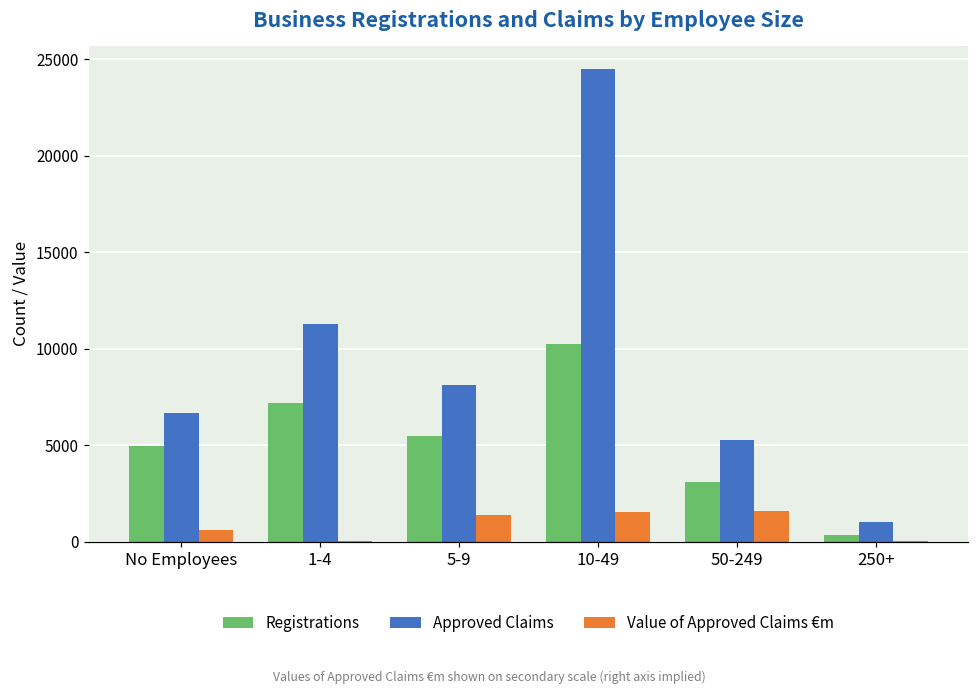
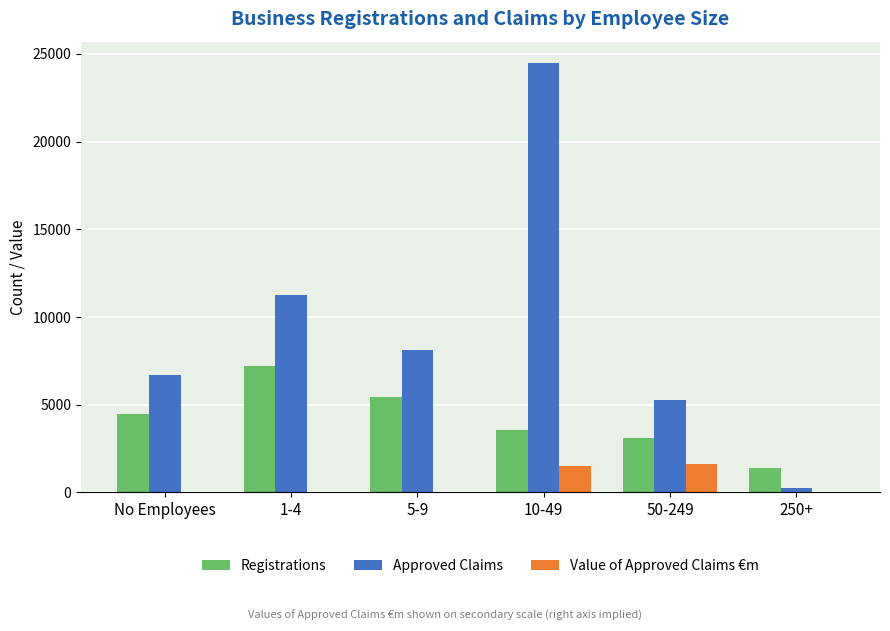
Registrations, No Employees: 5000 -> 4500
Value of Approved Claims €m, No Employees: 600 -> 0
Value of Approved Claims €m, 5-9: 1400 -> 0
Registrations, 10-49: 10200 -> 3600
Registrations, 250+: 400 -> 1400
Approved Claims, 250+: 1000 -> 300
